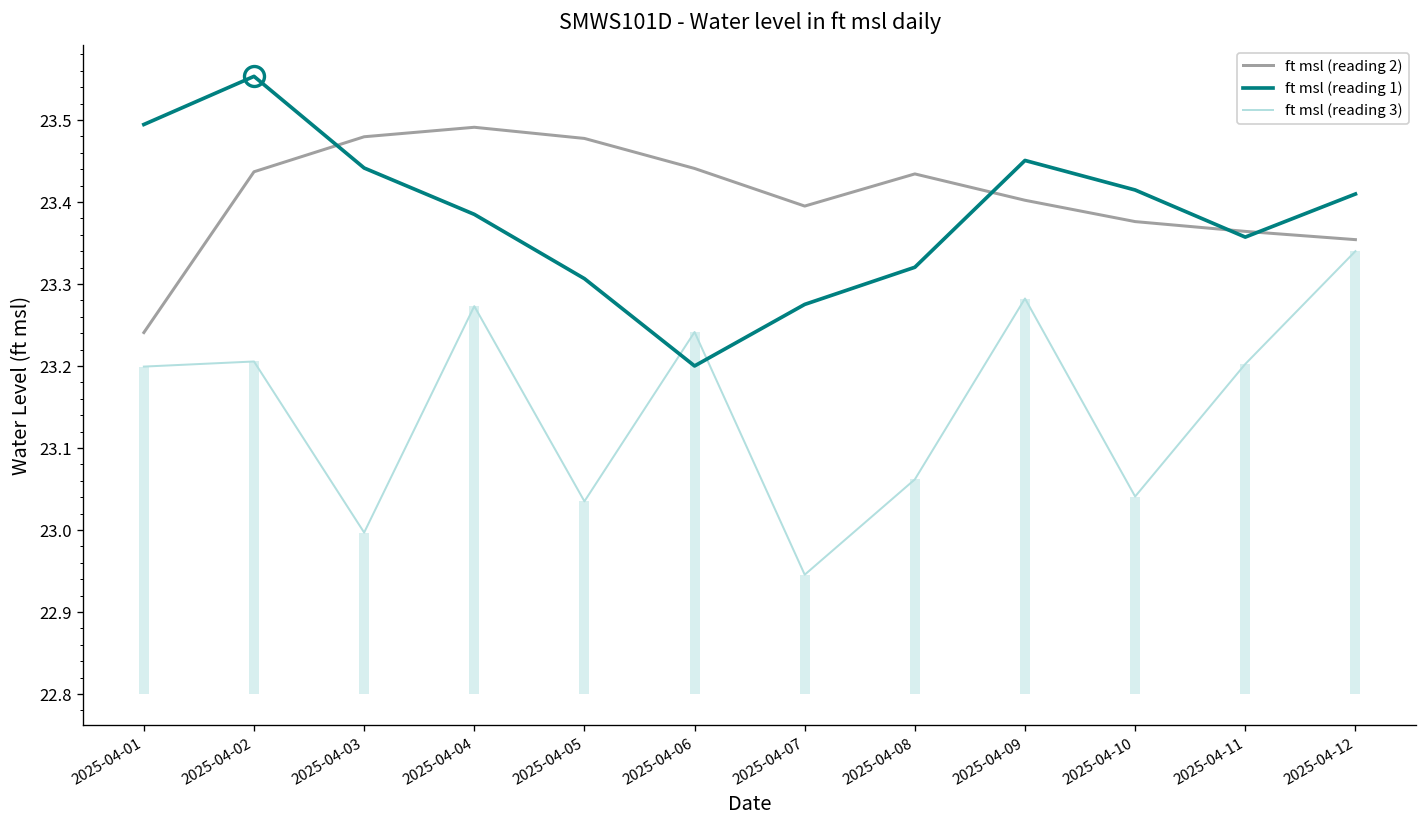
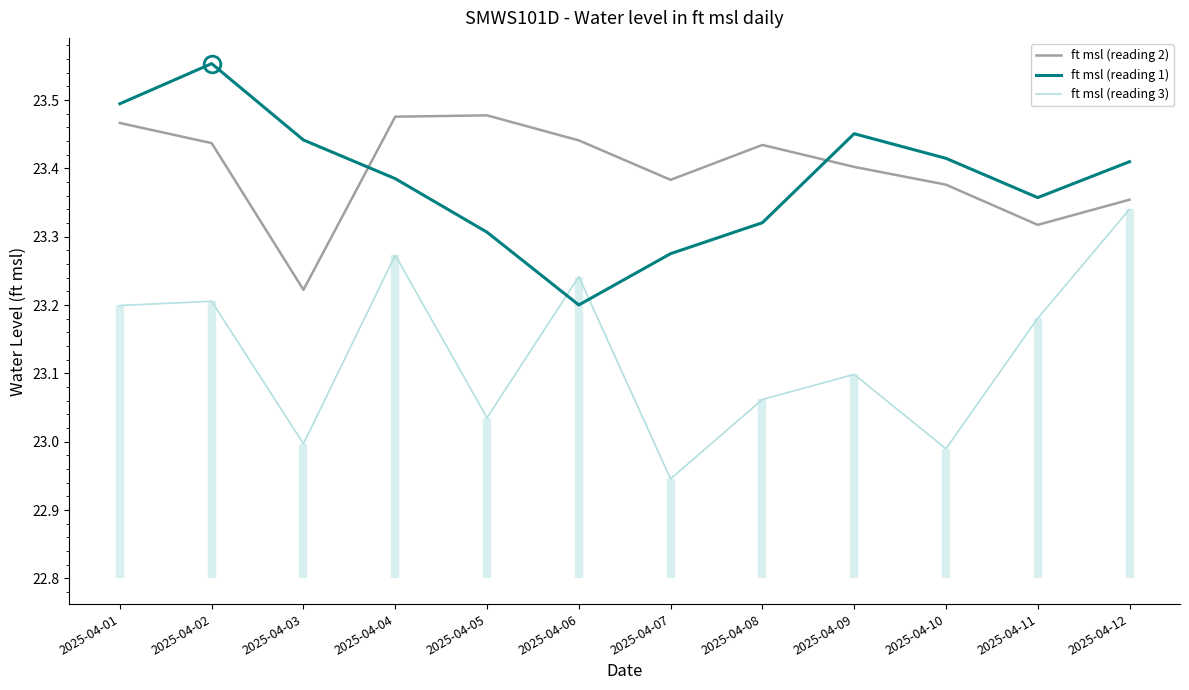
ft msl (reading 2), 2025-04-01: 23.24 -> 23.47
ft msl (reading 2), 2025-04-03: 23.48 -> 23.22
ft msl (reading 2), 2025-04-04: 23.49 -> 23.48
ft msl (reading 2), 2025-04-07: 23.40 -> 23.38
ft msl (reading 3), 2025-04-09: 23.28 -> 23.10
ft msl (reading 3), 2025-04-10: 23.04 -> 22.99
ft msl (reading 2), 2025-04-11: 23.36 -> 23.32
ft msl (reading 3), 2025-04-11: 23.20 -> 23.18
